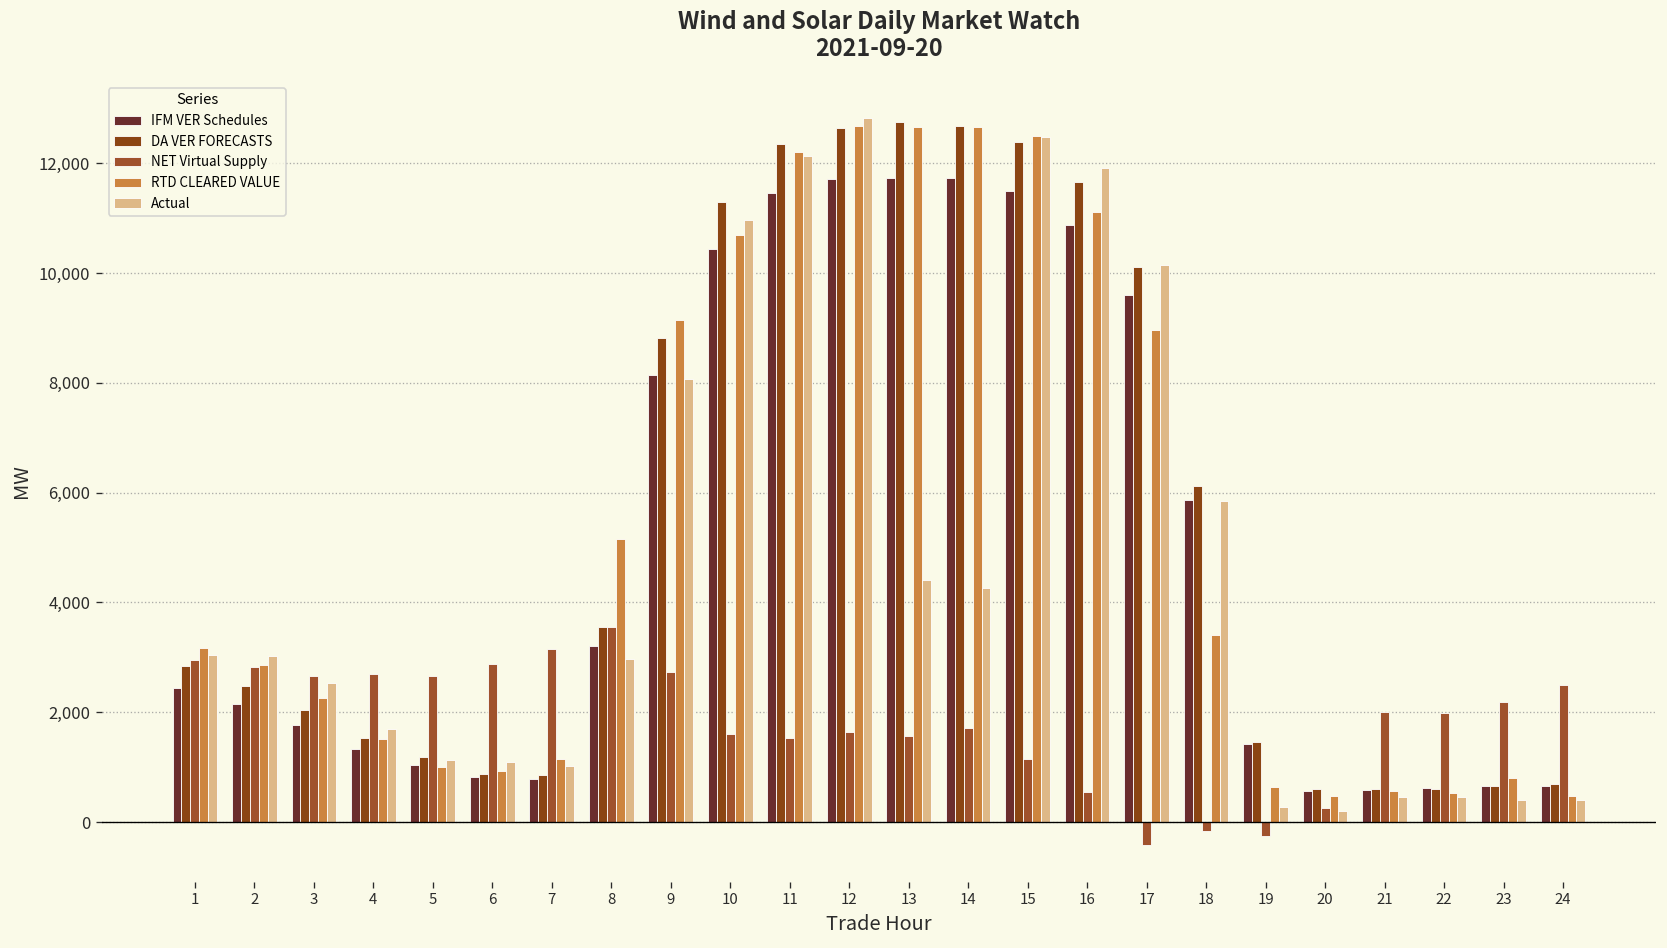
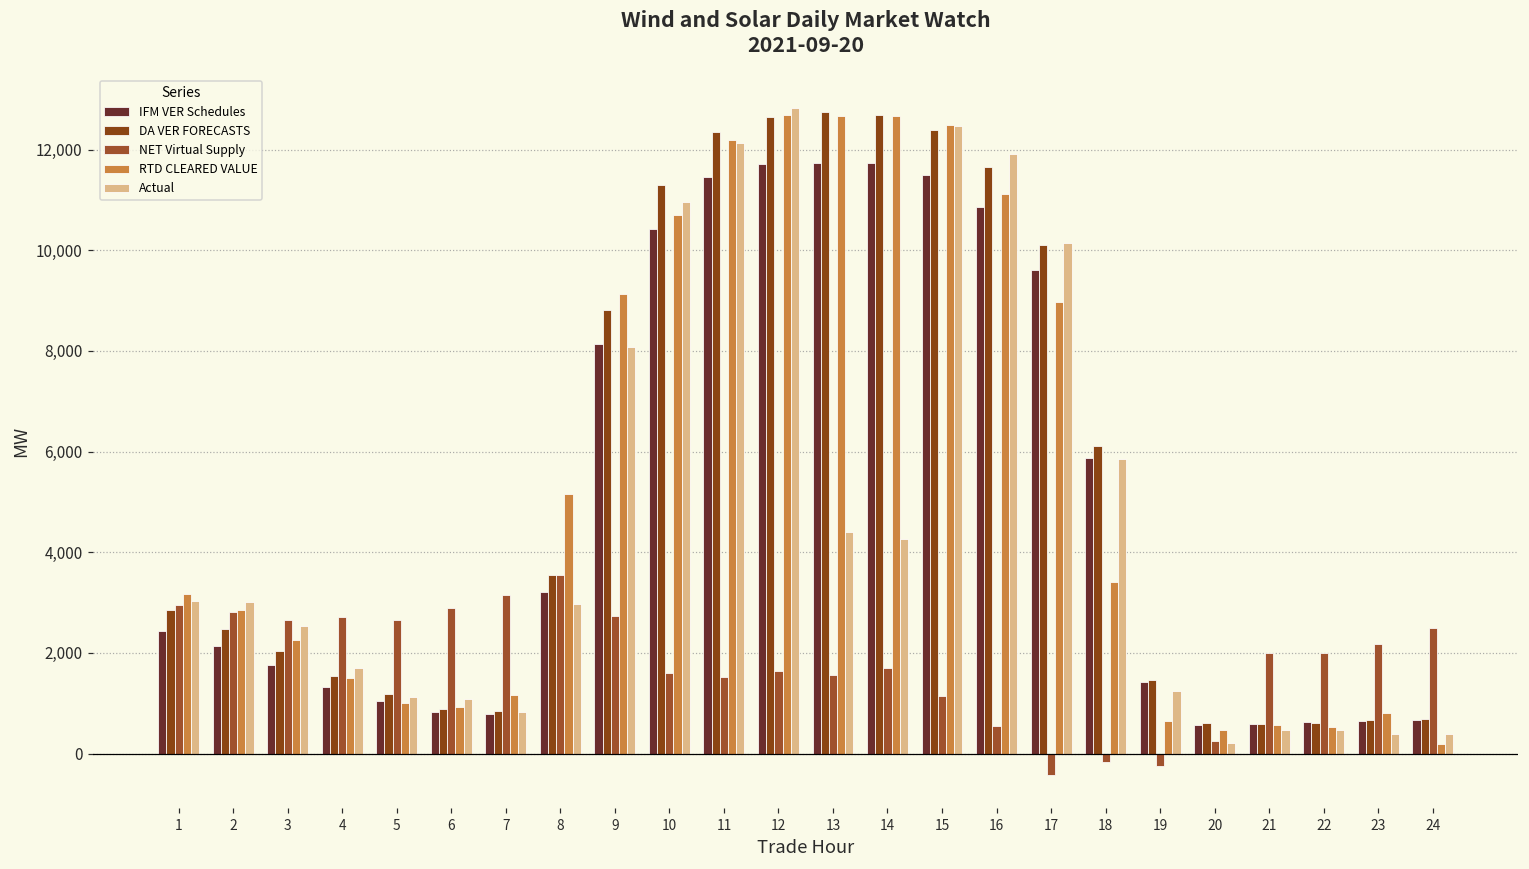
Actual, 7: 1,000 -> 800
Actual, 19: 300 -> 1,200
RTD CLEARED VALUE, 24: 500 -> 200
